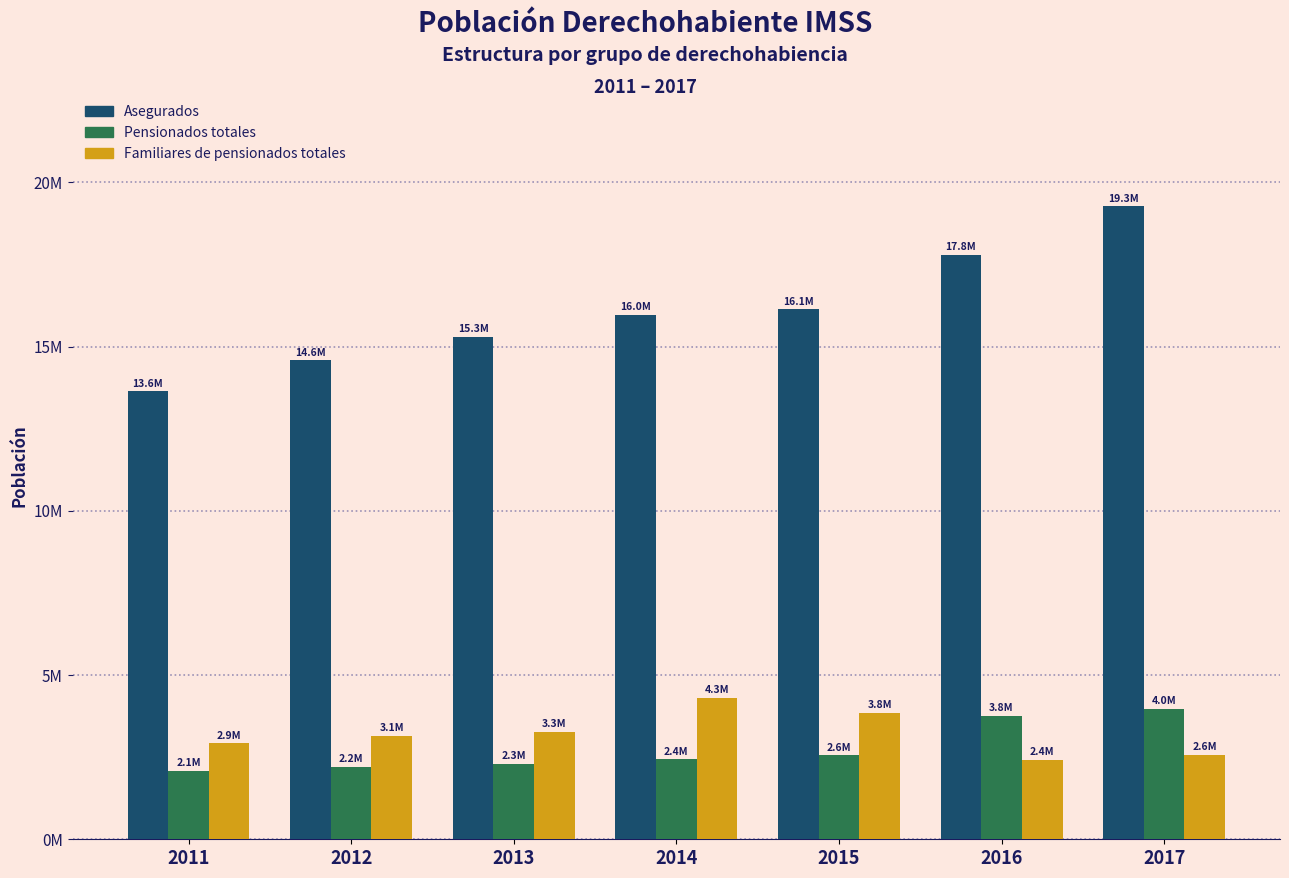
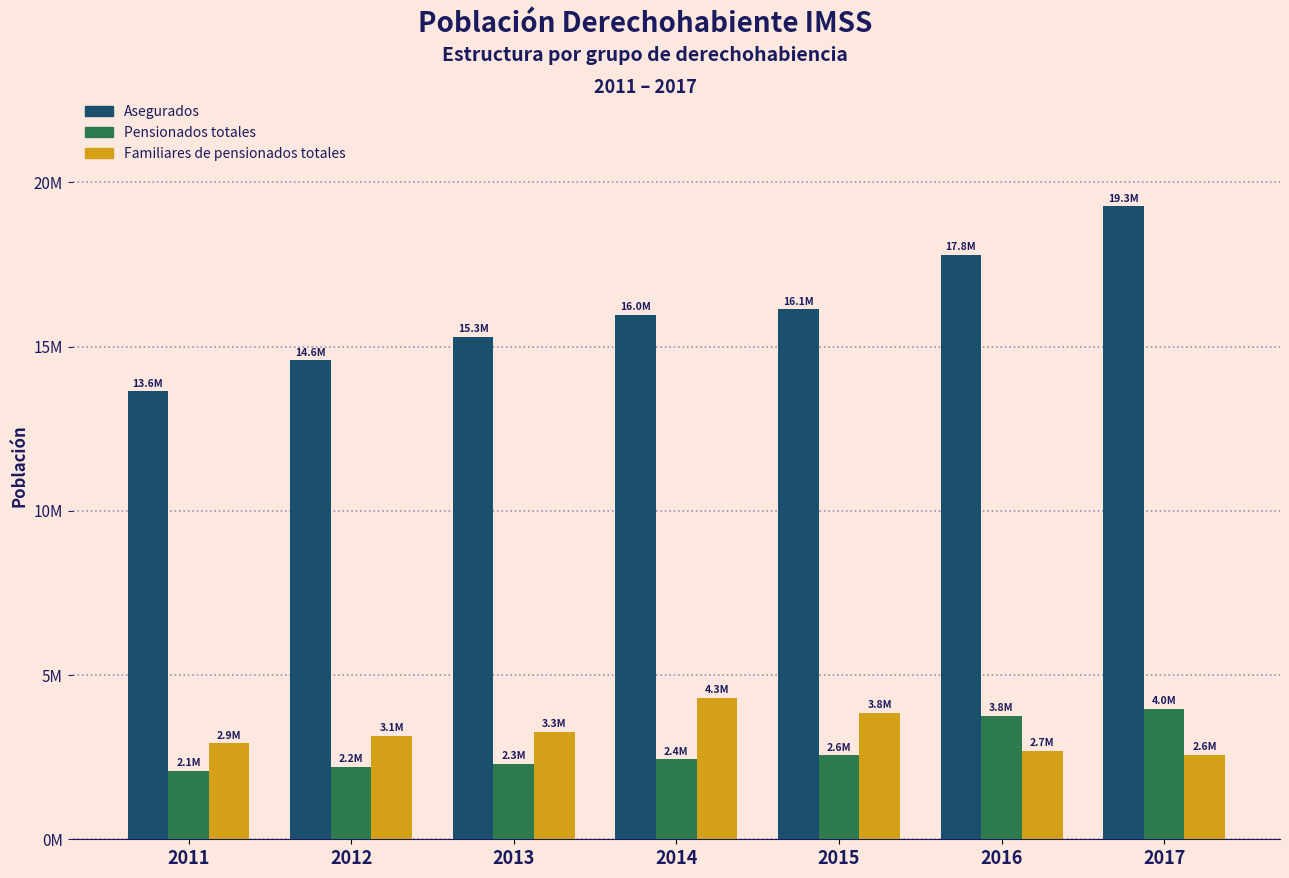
Familiares de pensionados totales, 2016: 2.4M -> 2.7M
